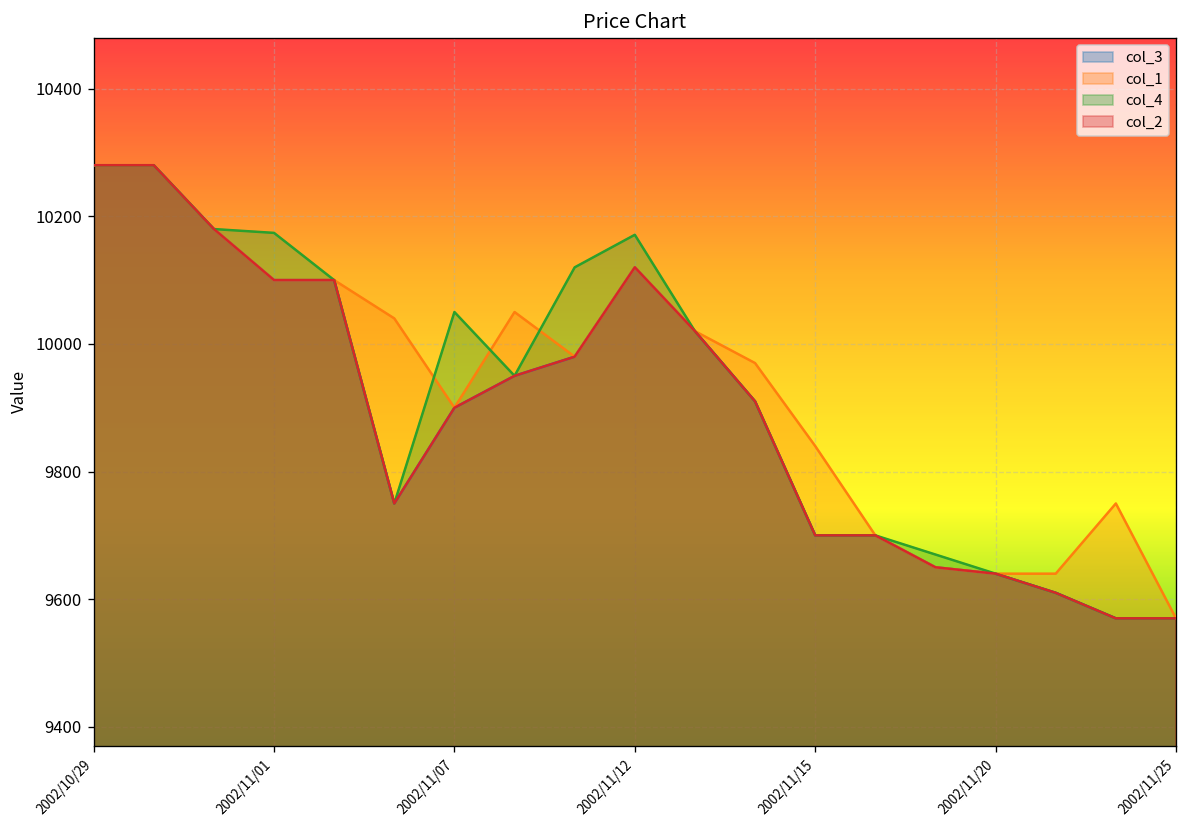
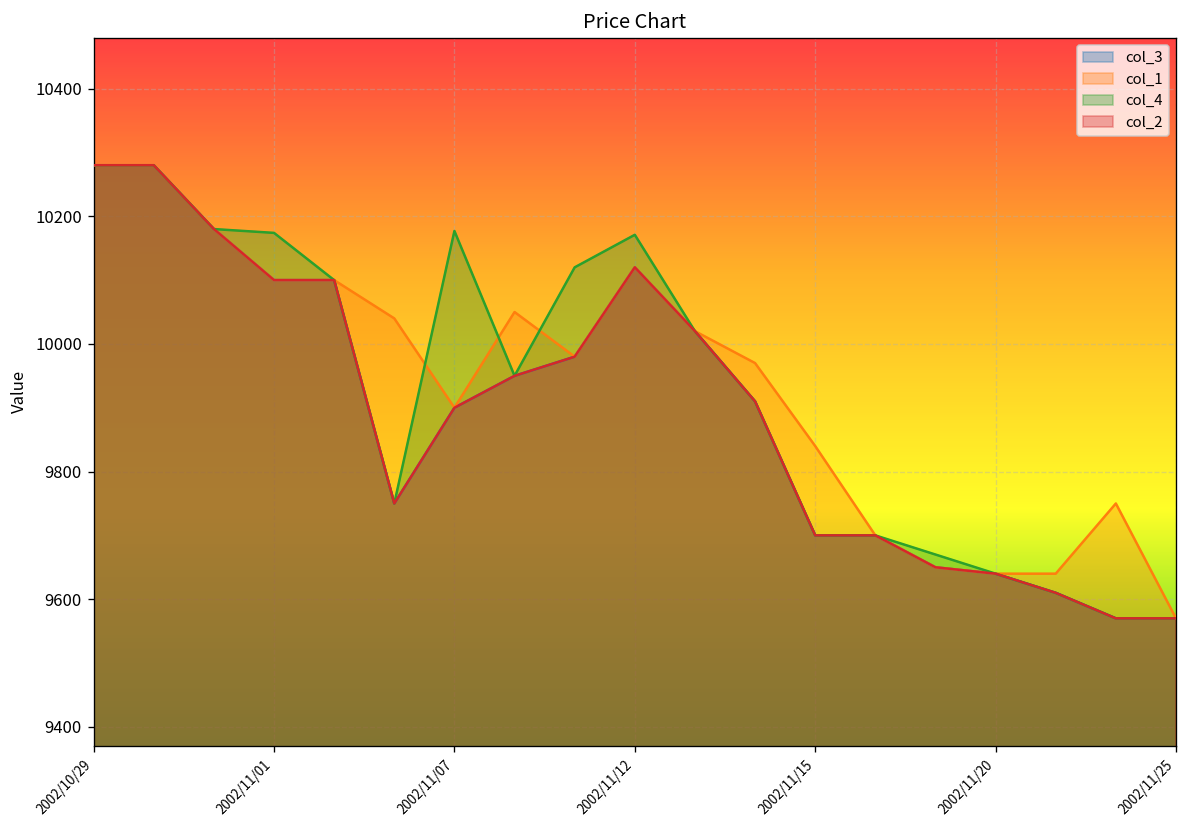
col_4, 2002/11/07: 10050 -> 10180
